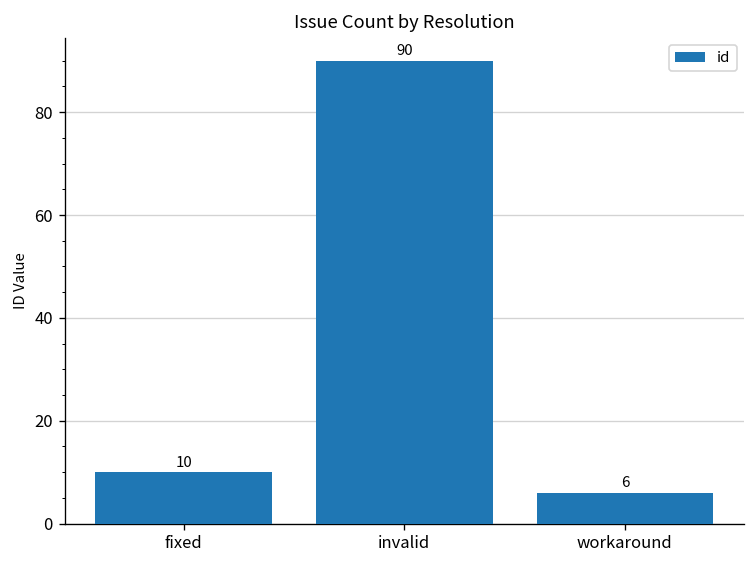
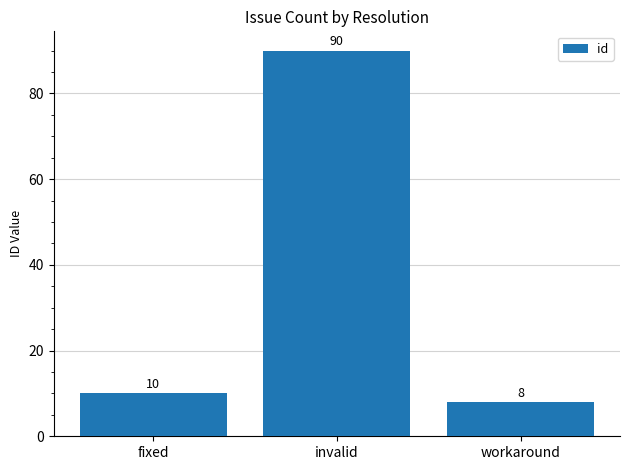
workaround: 6 -> 8
